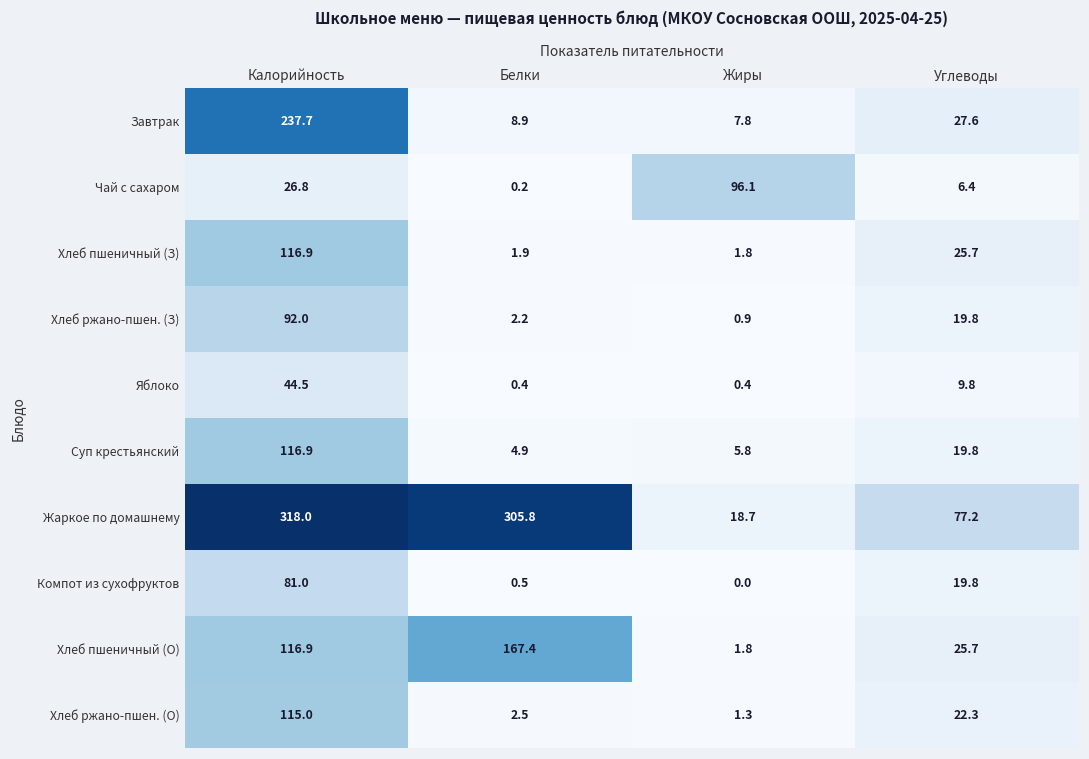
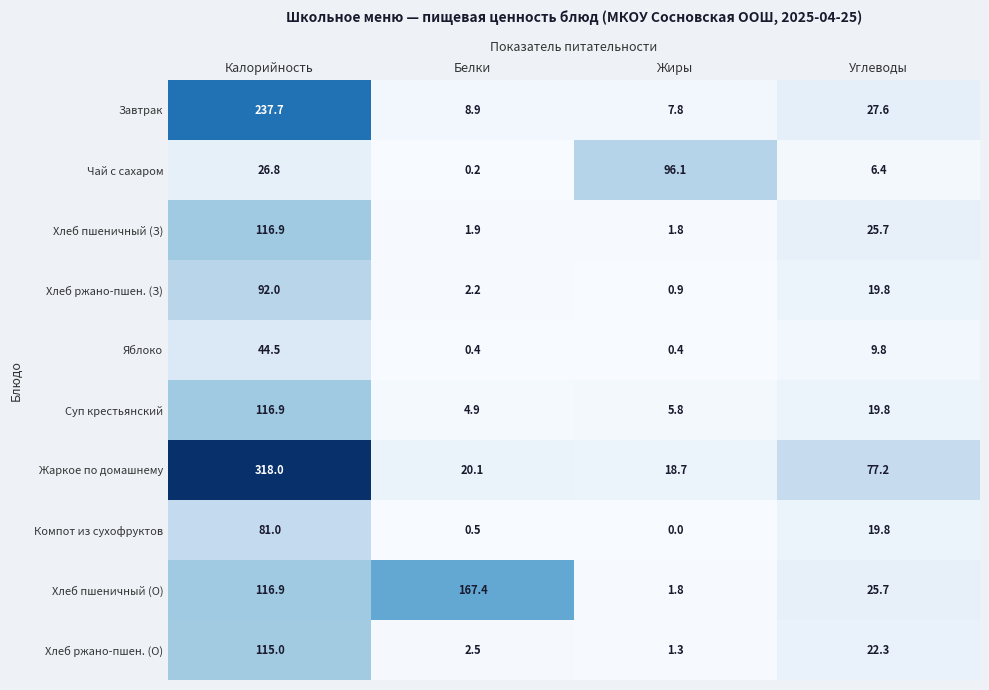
Жаркое по домашнему, Белки: 305.8 -> 20.1
